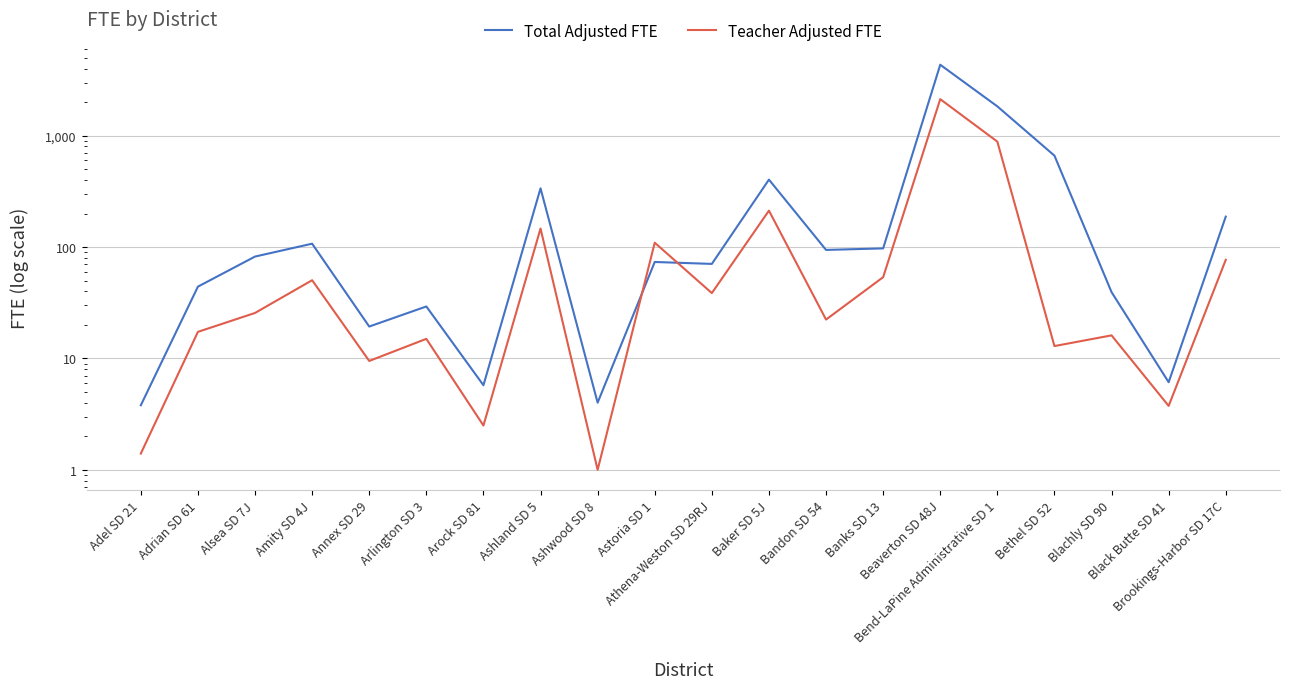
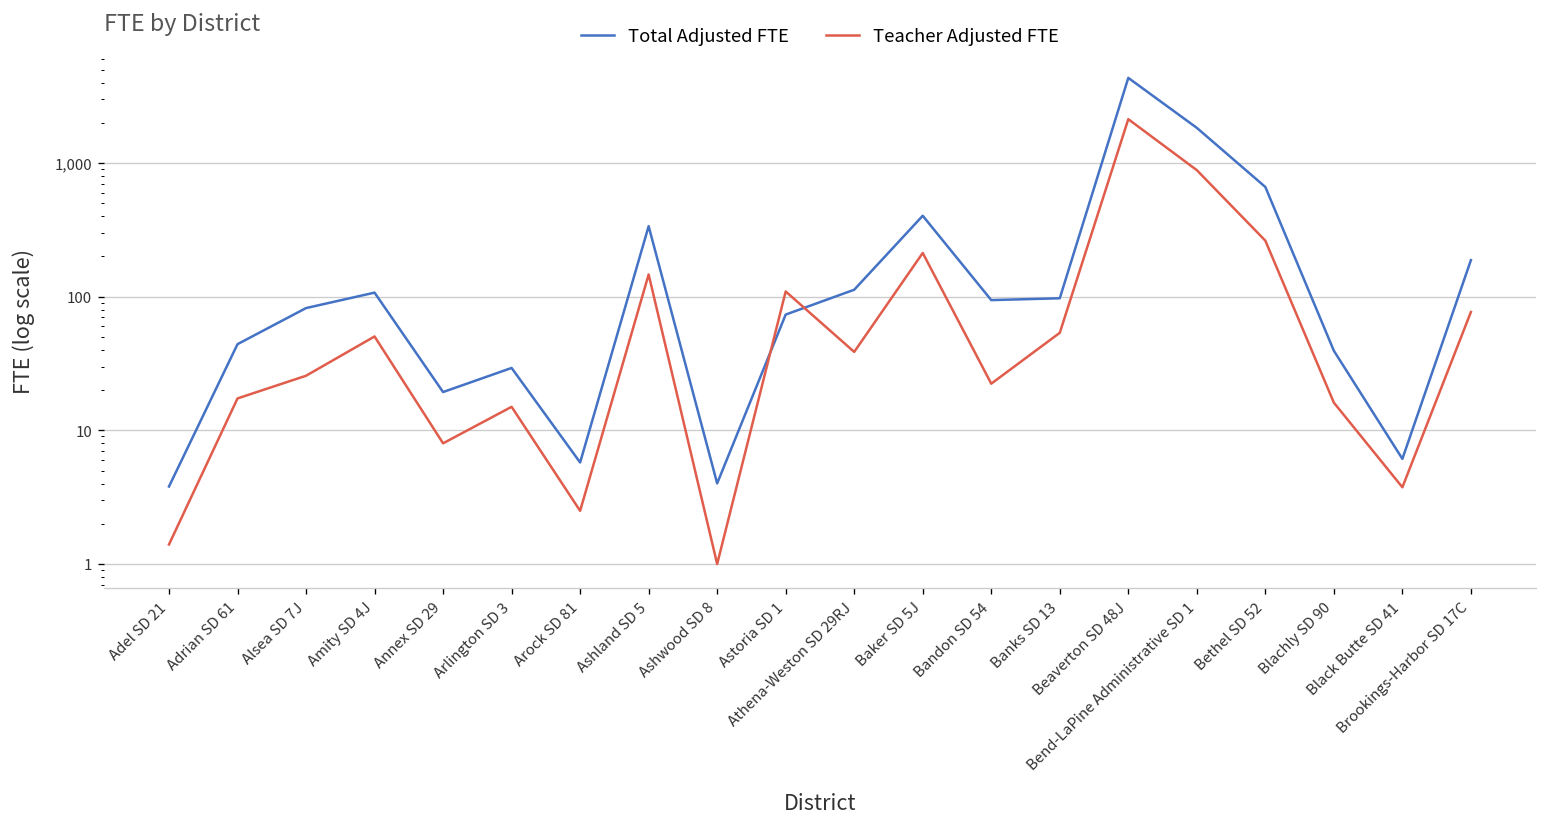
Teacher Adjusted FTE, Annex SD 29: 10 -> 8
Total Adjusted FTE, Athena-Weston SD 29RJ: 70 -> 110
Teacher Adjusted FTE, Bethel SD 52: 13 -> 260
